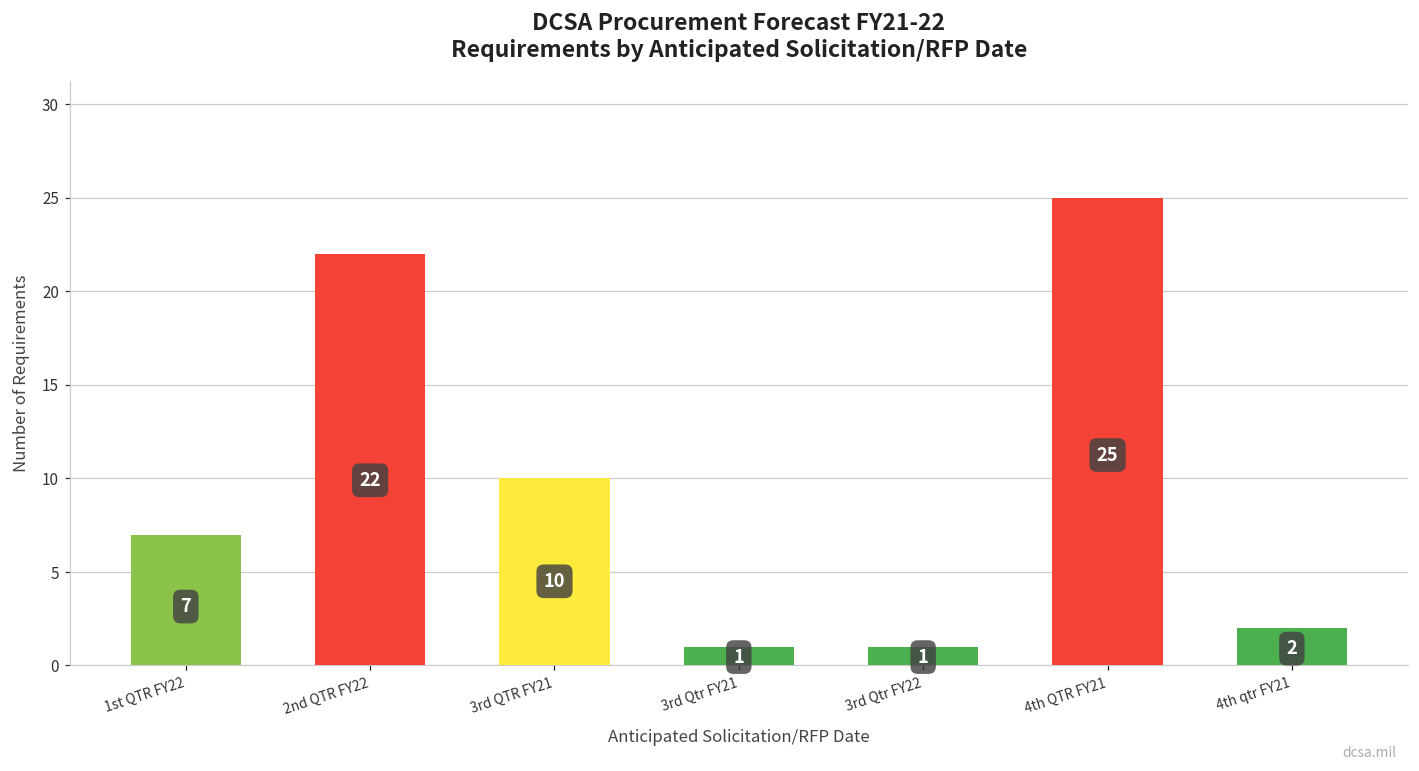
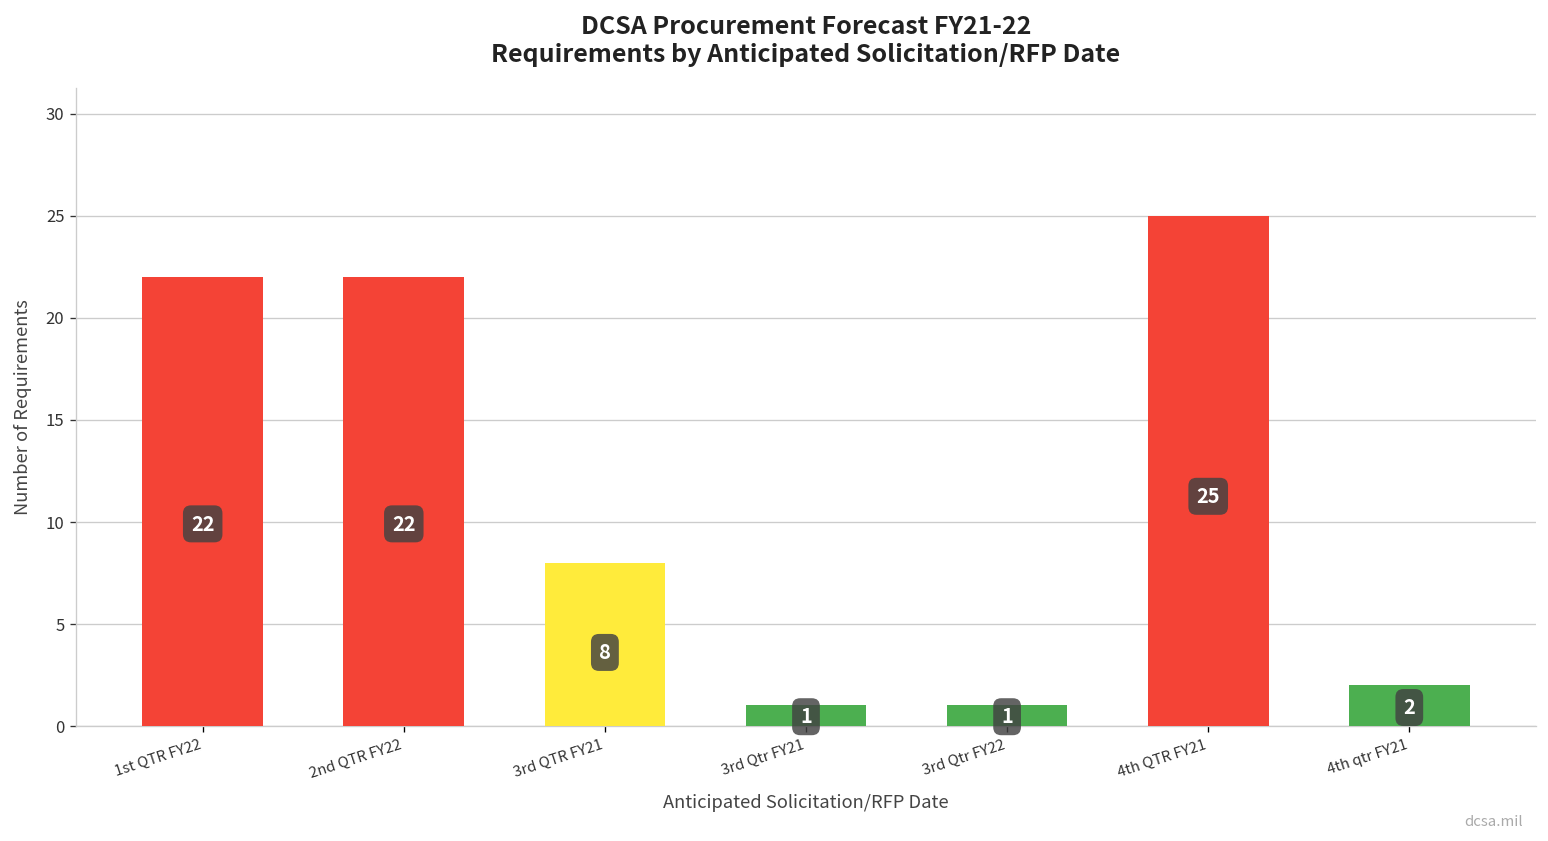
1st QTR FY22: 7 -> 22
3rd QTR FY21: 10 -> 8
